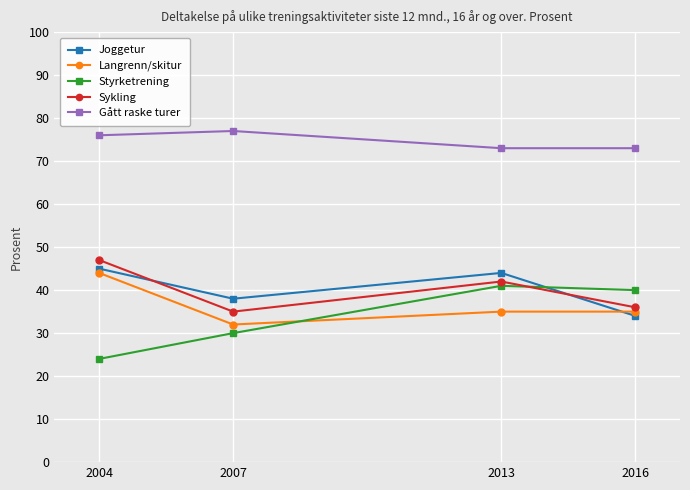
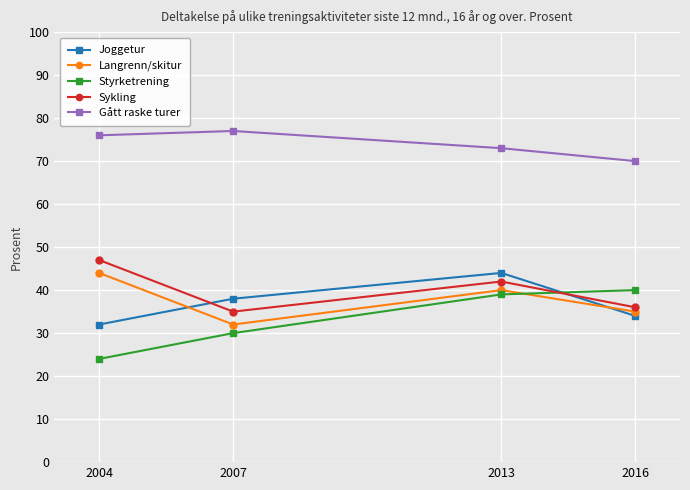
Joggetur, 2004: 45 -> 32
Langrenn/skitur, 2013: 35 -> 40
Styrketrening, 2013: 41 -> 39
Gått raske turer, 2016: 73 -> 70
